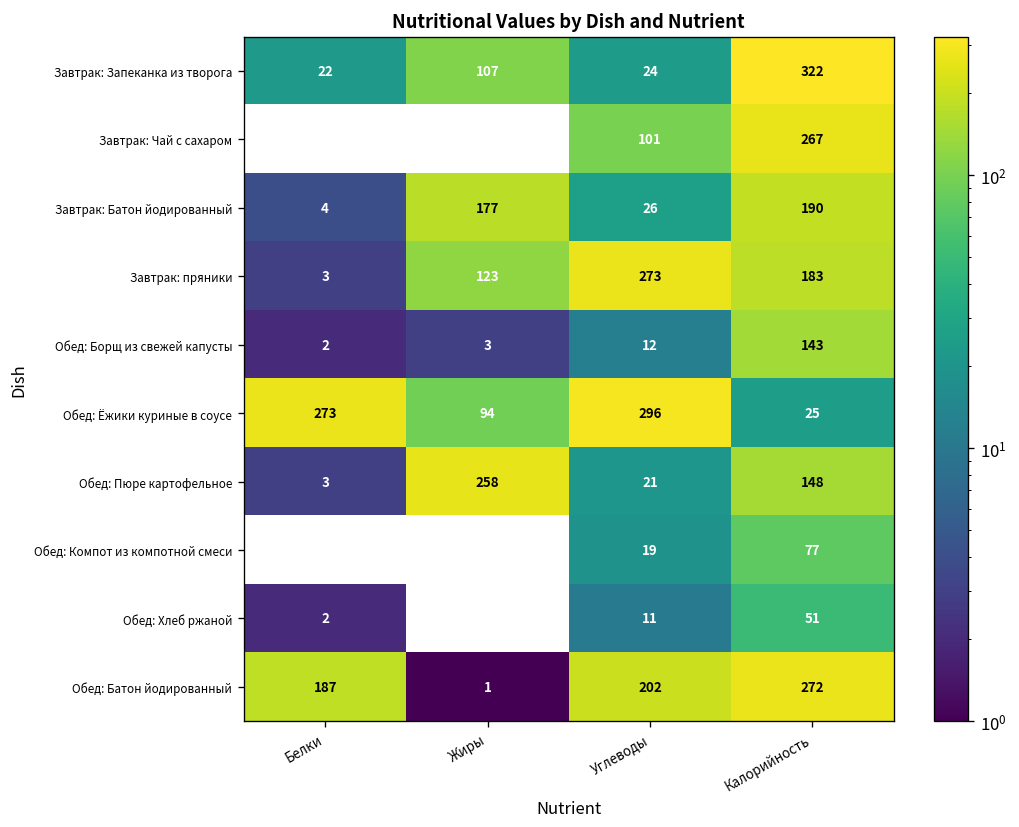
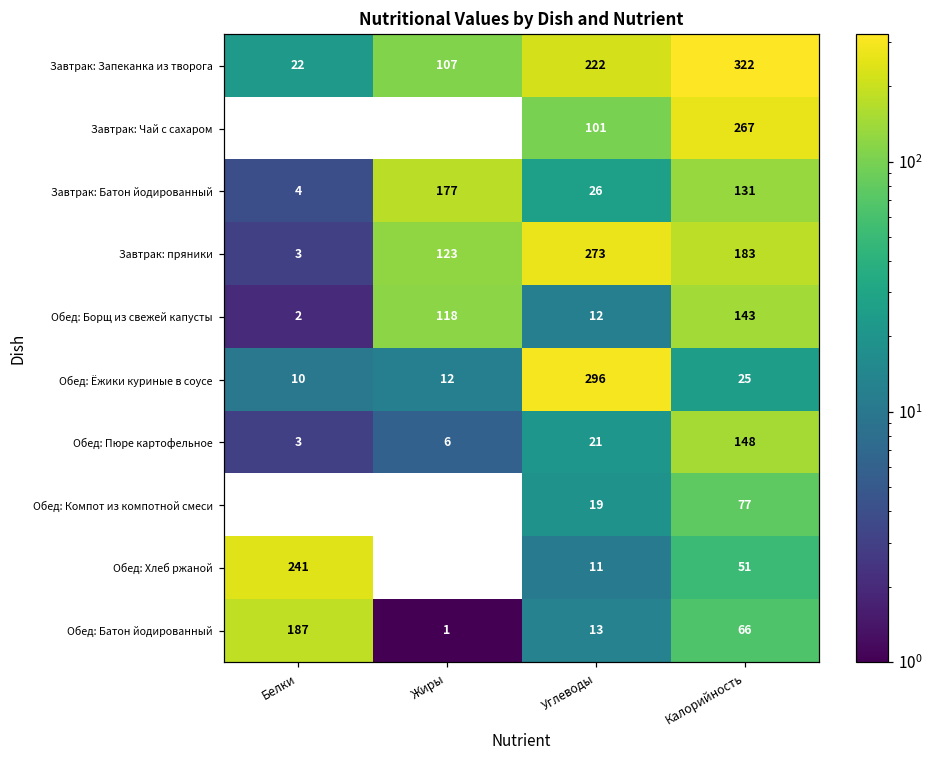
Завтрак: Запеканка из творога, Углеводы: 24 -> 222
Завтрак: Батон йодированный, Калорийность: 190 -> 131
Обед: Борщ из свежей капусты, Жиры: 3 -> 118
Обед: Ёжики куриные в соусе, Белки: 273 -> 10
Обед: Ёжики куриные в соусе, Жиры: 94 -> 12
Обед: Пюре картофельное, Жиры: 258 -> 6
Обед: Хлеб ржаной, Белки: 2 -> 241
Обед: Батон йодированный, Углеводы: 202 -> 13
Обед: Батон йодированный, Калорийность: 272 -> 66
